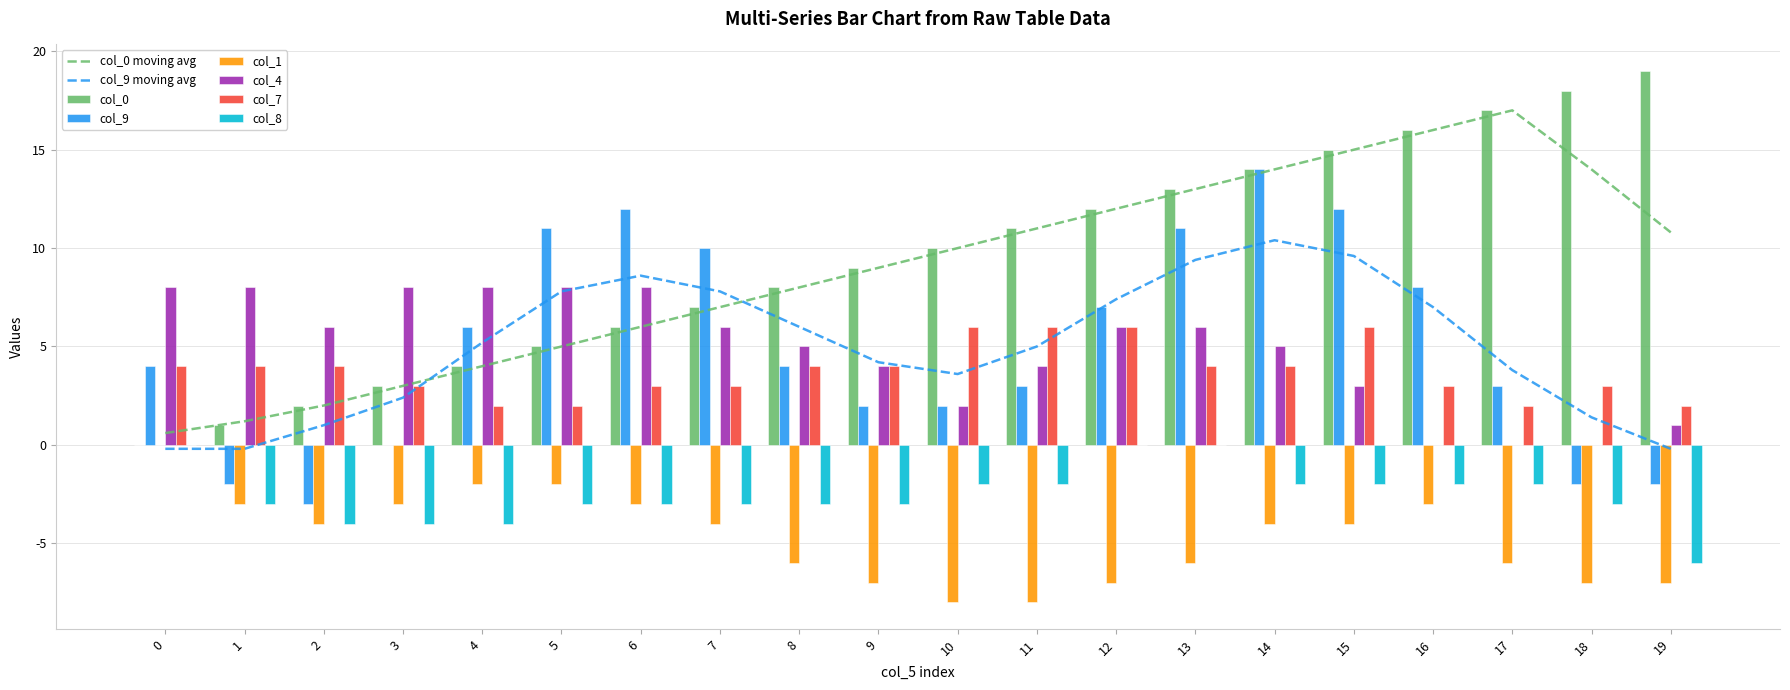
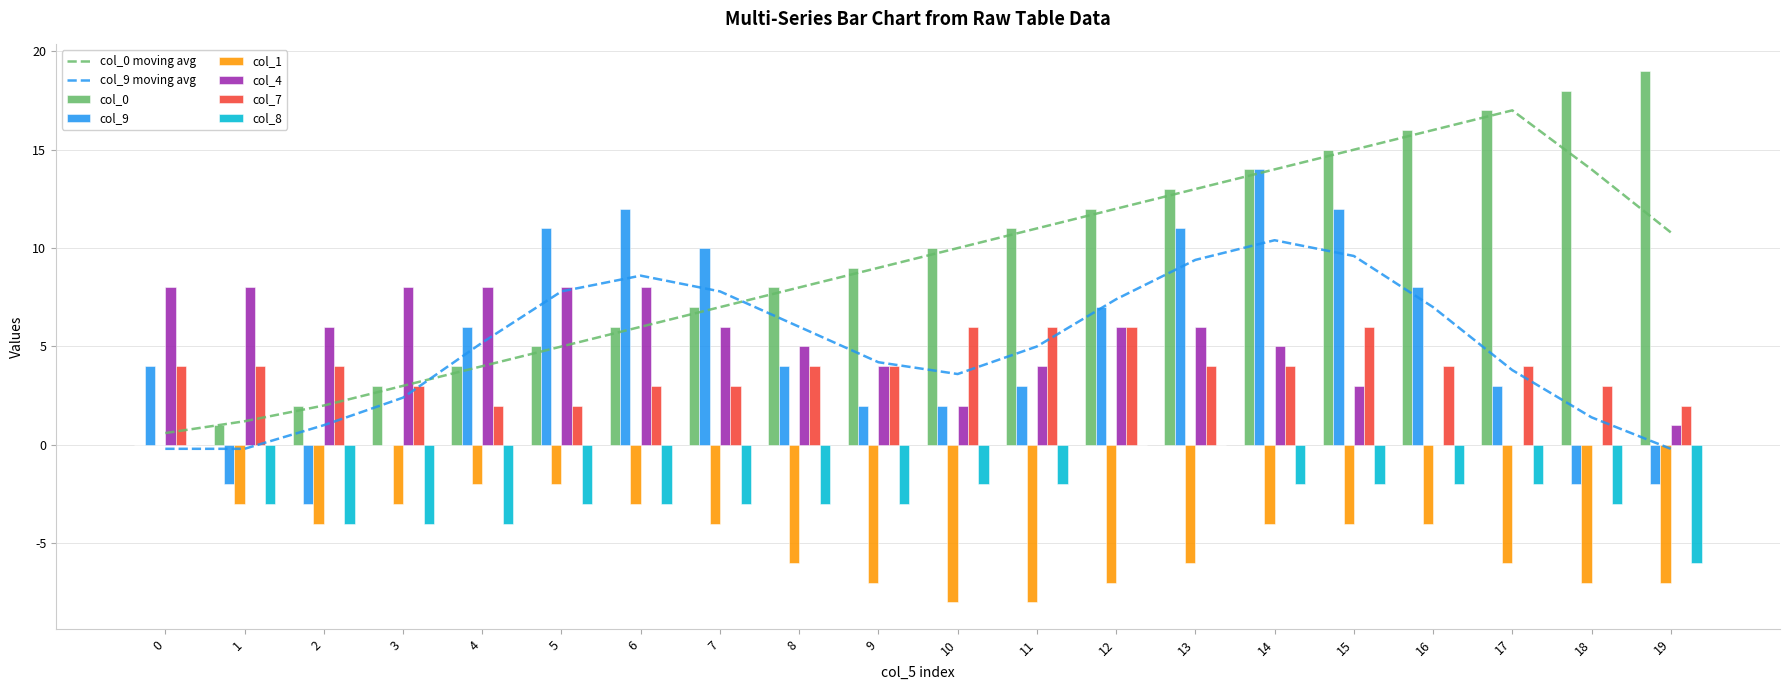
col_1, 16: -3 -> -4
col_7, 16: 3 -> 4
col_7, 17: 2 -> 4
